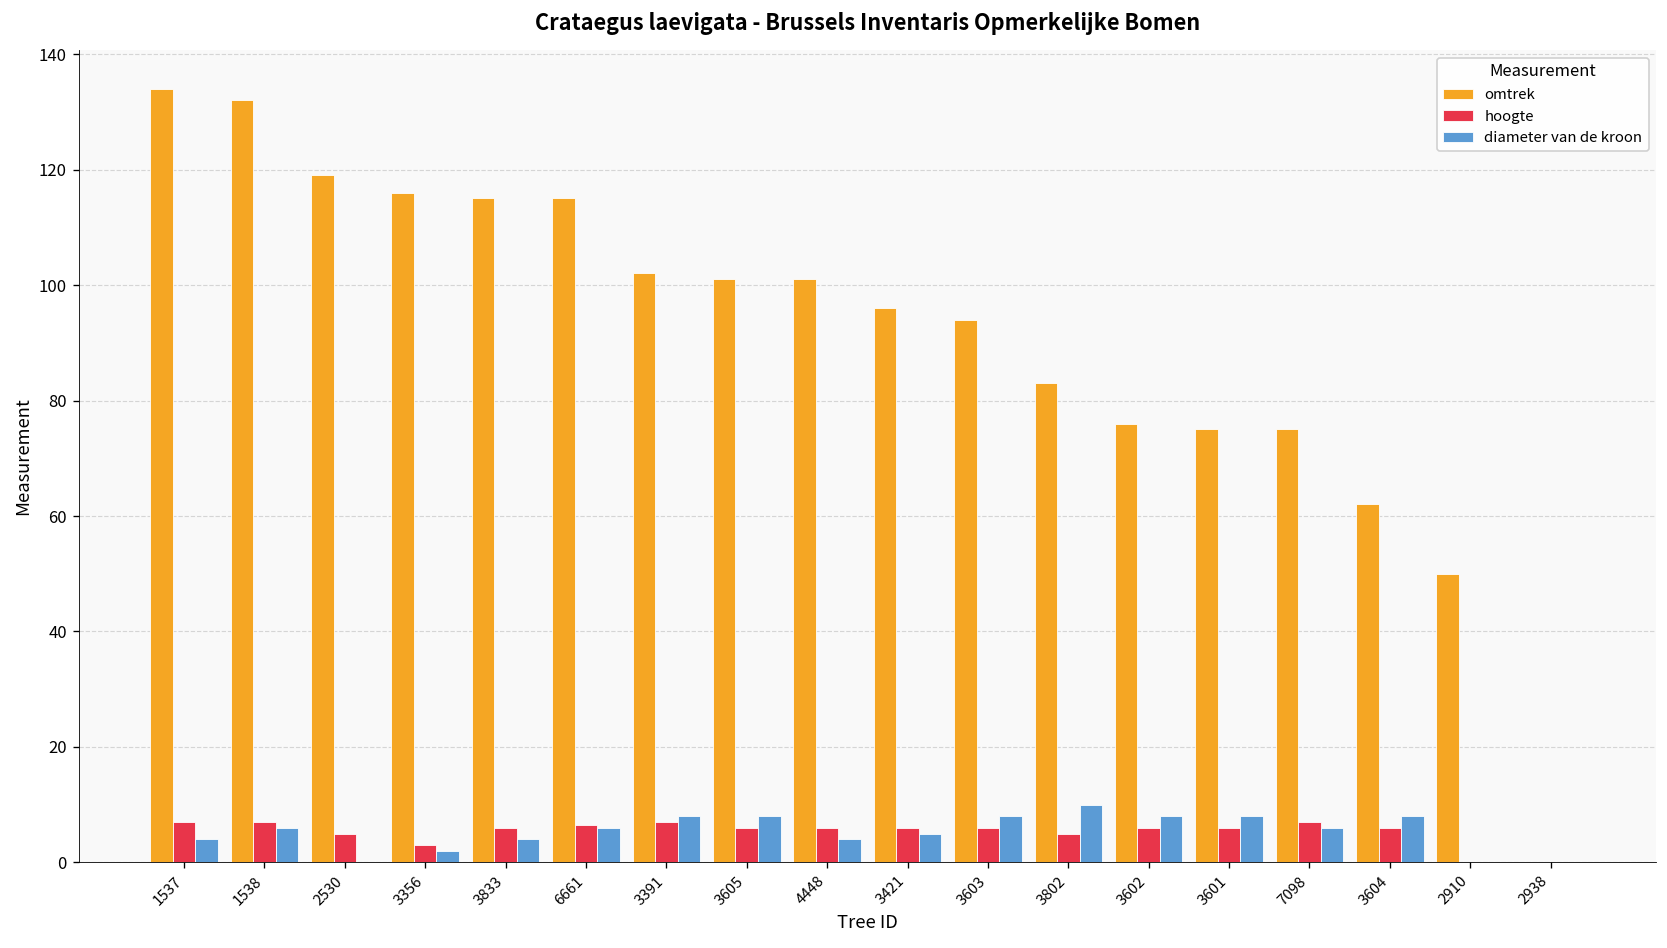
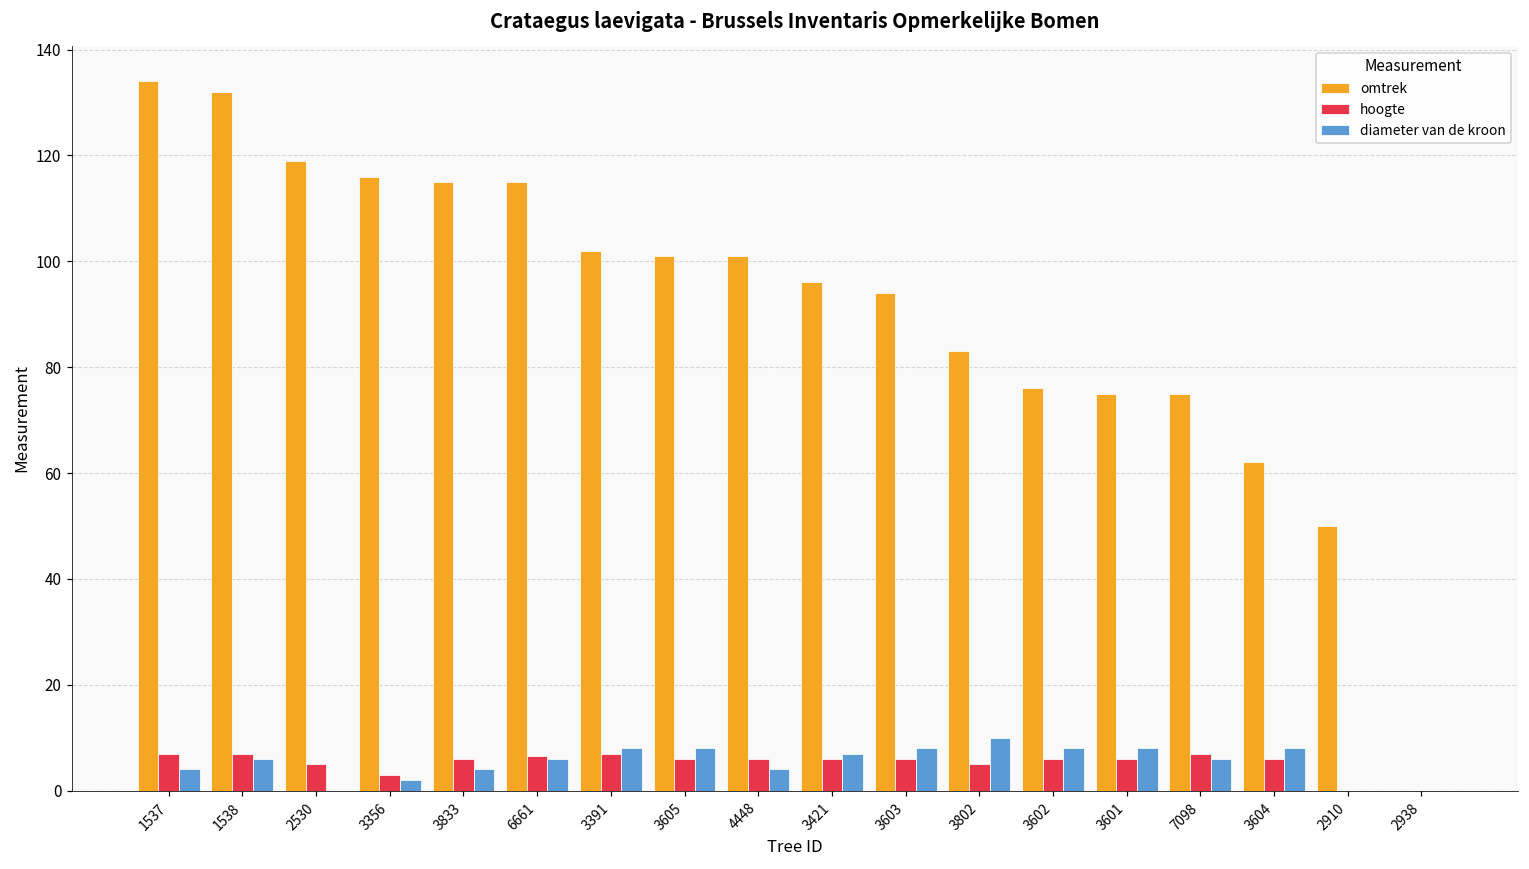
diameter van de kroon, 3421: 5 -> 7
